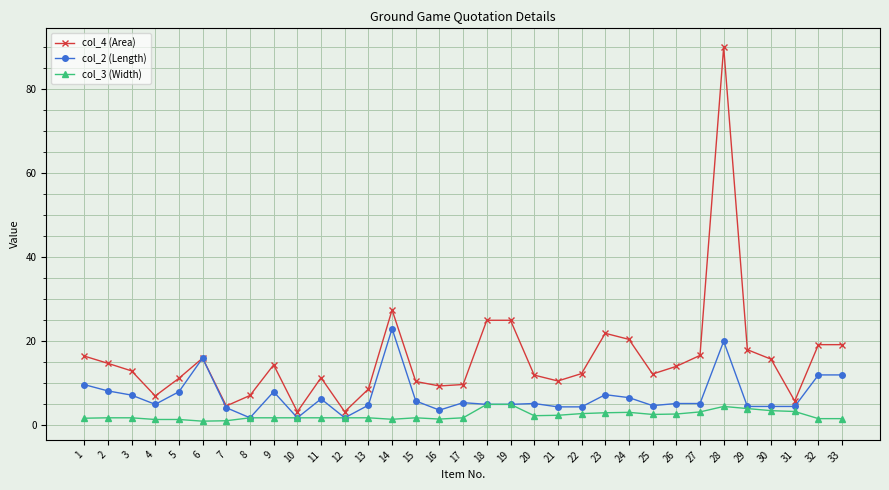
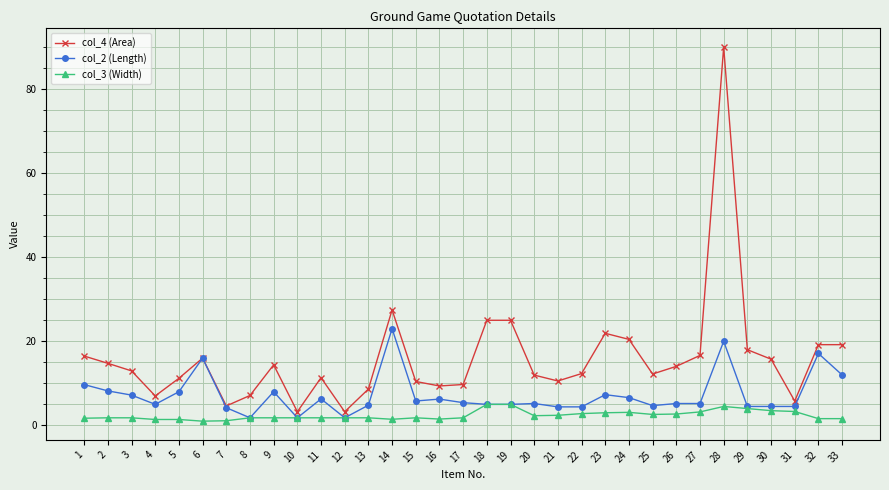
col_2 (Length), 16: 4 -> 6
col_2 (Length), 32: 12 -> 17
